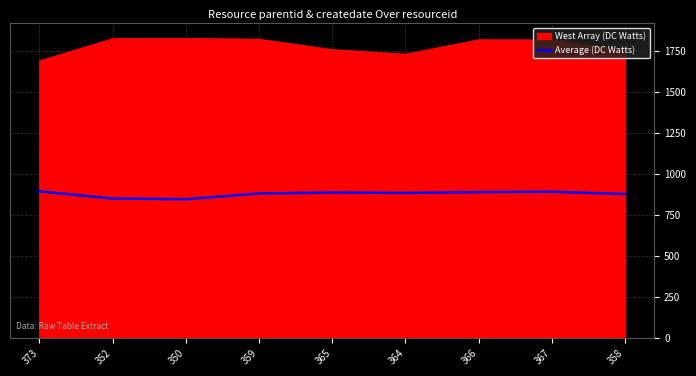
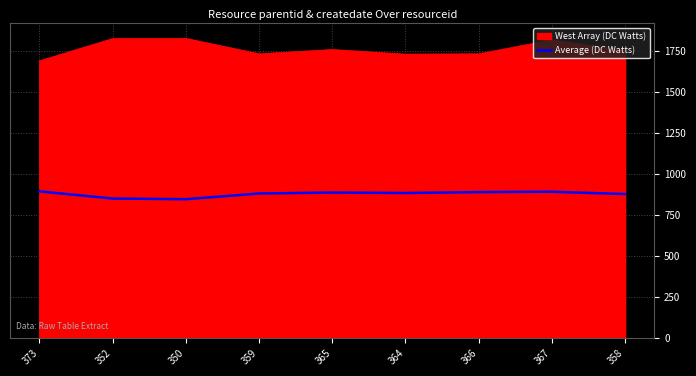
West Array (DC Watts), 359: 1820 -> 1730
West Array (DC Watts), 366: 1820 -> 1730
